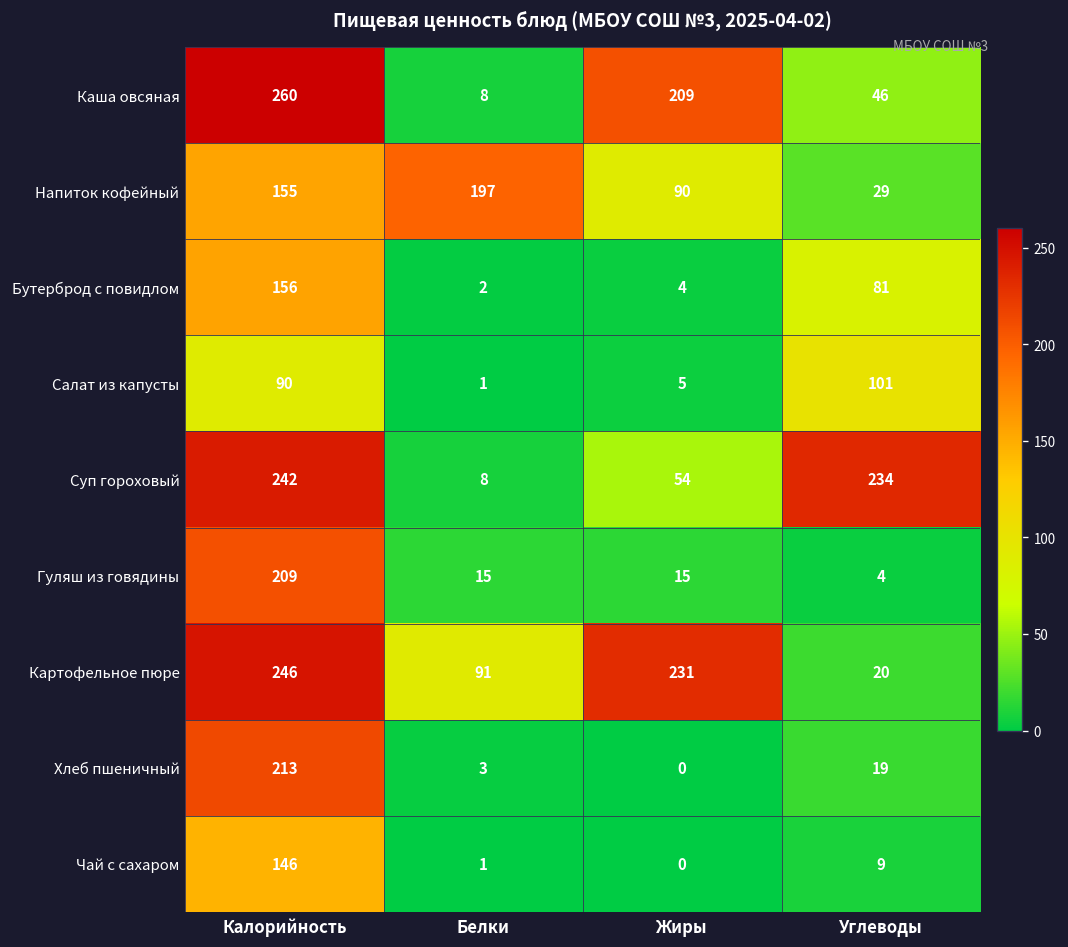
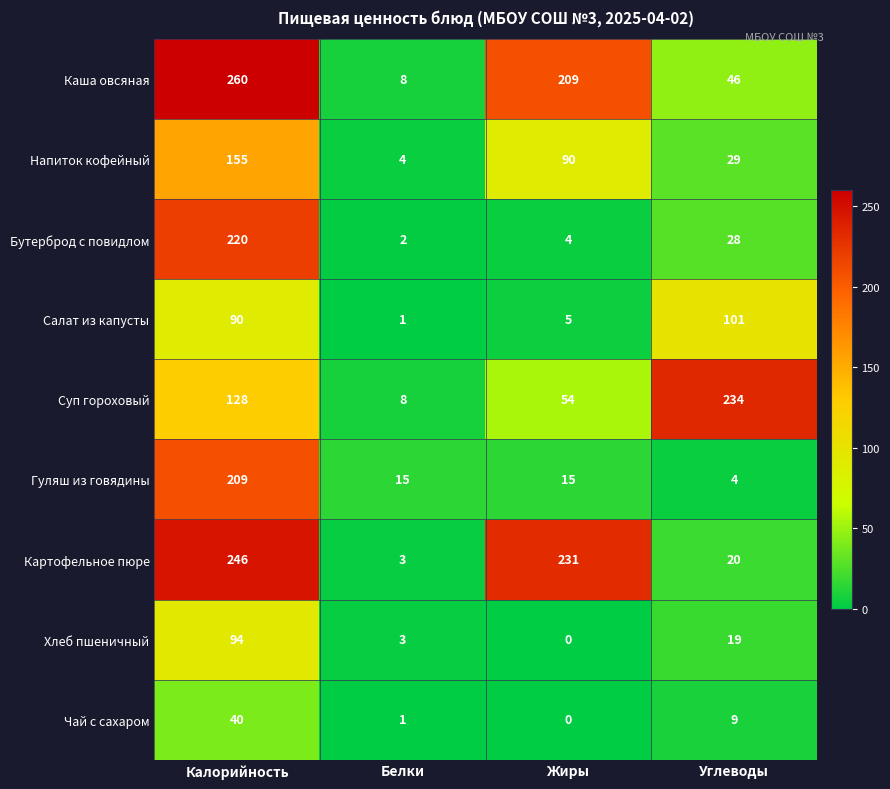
Напиток кофейный, Белки: 197 -> 4
Бутерброд с повидлом, Калорийность: 156 -> 220
Бутерброд с повидлом, Углеводы: 81 -> 28
Суп гороховый, Калорийность: 242 -> 128
Картофельное пюре, Белки: 91 -> 3
Хлеб пшеничный, Калорийность: 213 -> 94
Чай с сахаром, Калорийность: 146 -> 40
